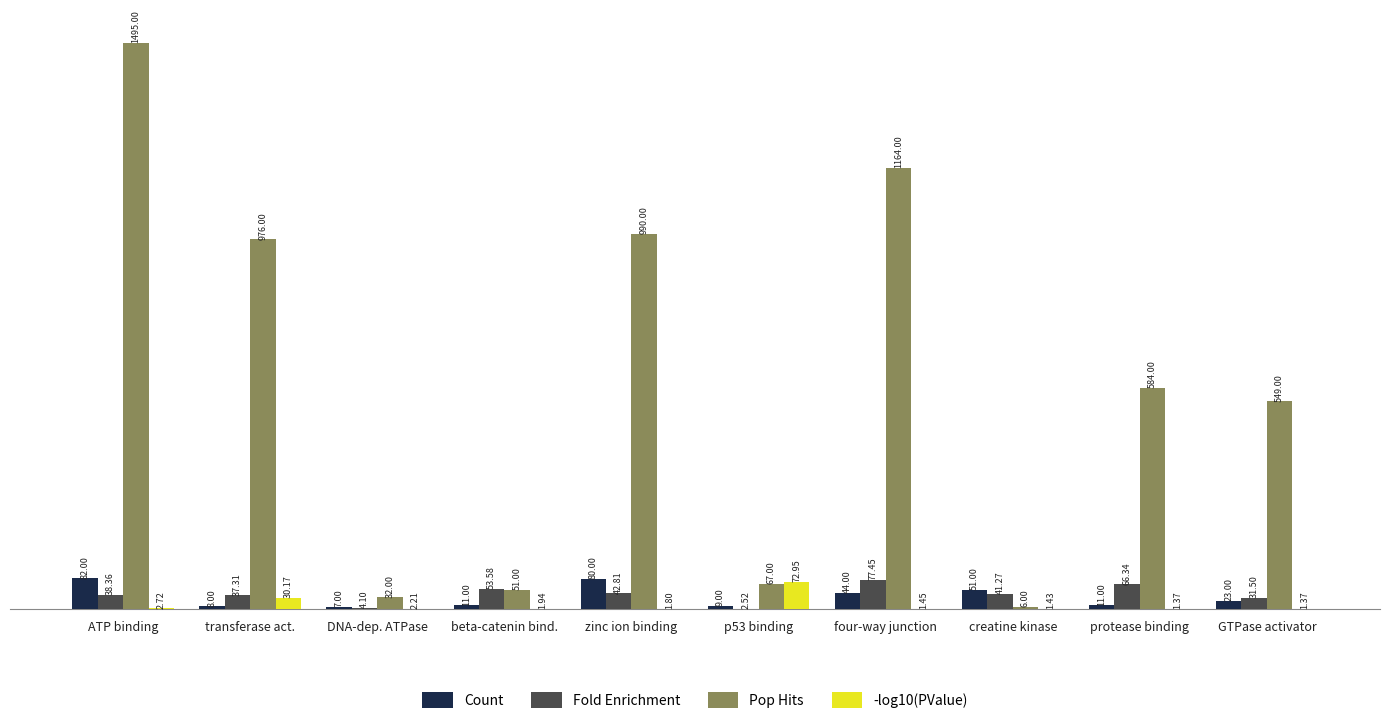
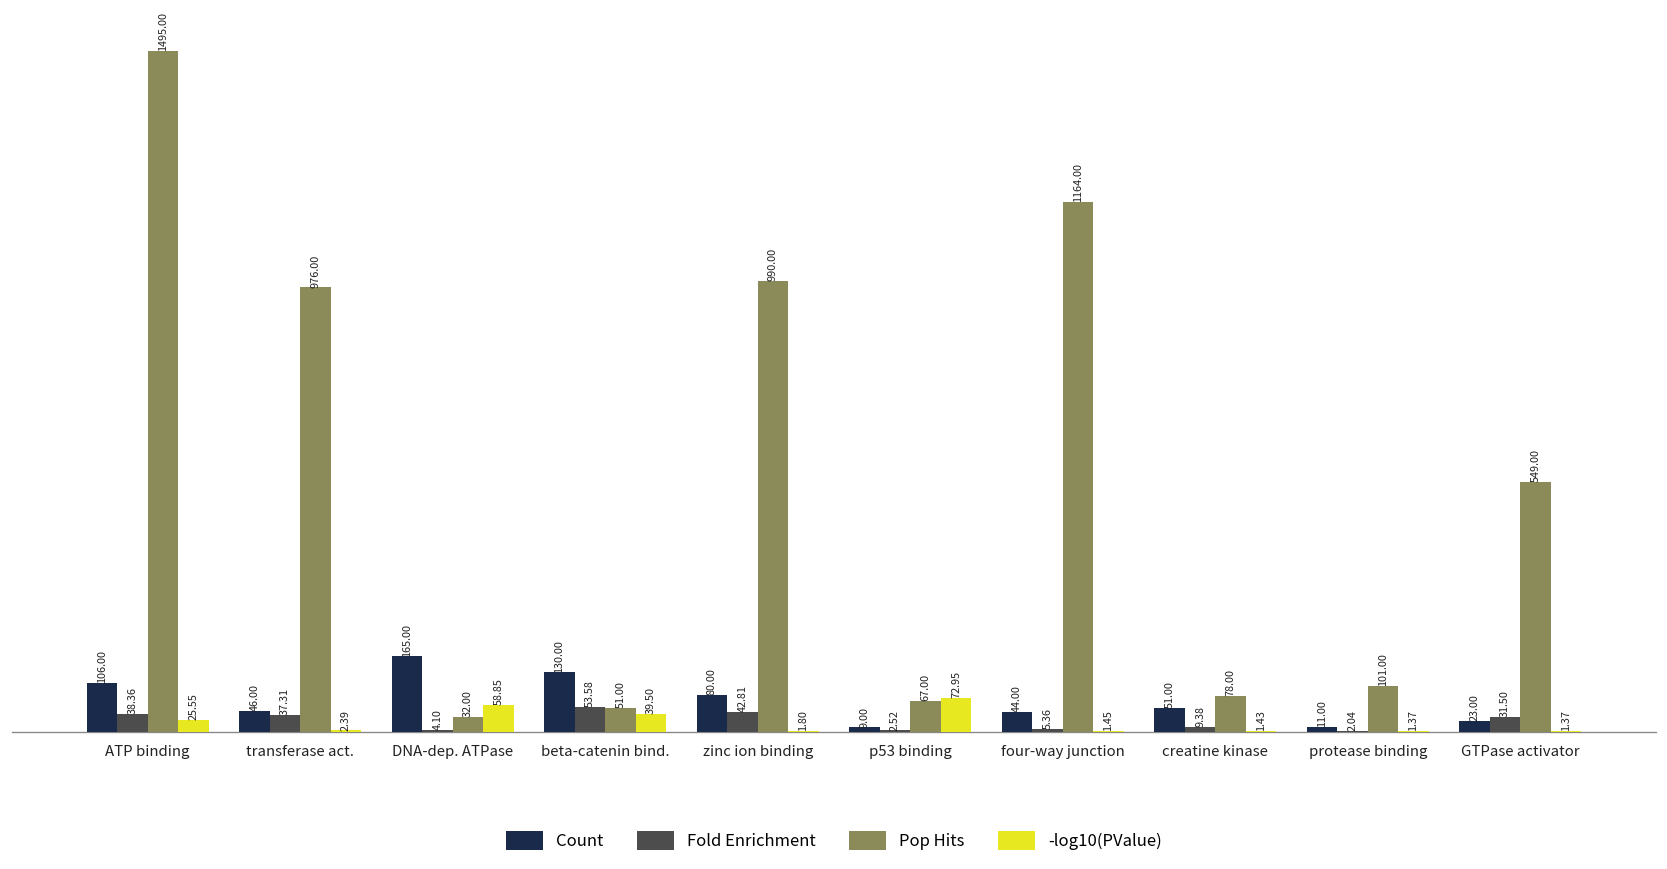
Count, ATP binding: 82.00 -> 106.00
-log10(PValue), ATP binding: 2.72 -> 25.55
Count, transferase act.: 8.00 -> 46.00
-log10(PValue), transferase act.: 30.17 -> 2.39
Count, DNA-dep. ATPase: 7.00 -> 165.00
-log10(PValue), DNA-dep. ATPase: 2.21 -> 58.85
Count, beta-catenin bind.: 11.00 -> 130.00
-log10(PValue), beta-catenin bind.: 1.94 -> 39.50
Fold Enrichment, four-way junction: 77.45 -> 5.36
Fold Enrichment, creatine kinase: 41.27 -> 9.38
Pop Hits, creatine kinase: 6.00 -> 78.00
Fold Enrichment, protease binding: 66.34 -> 2.04
Pop Hits, protease binding: 584.00 -> 101.00
